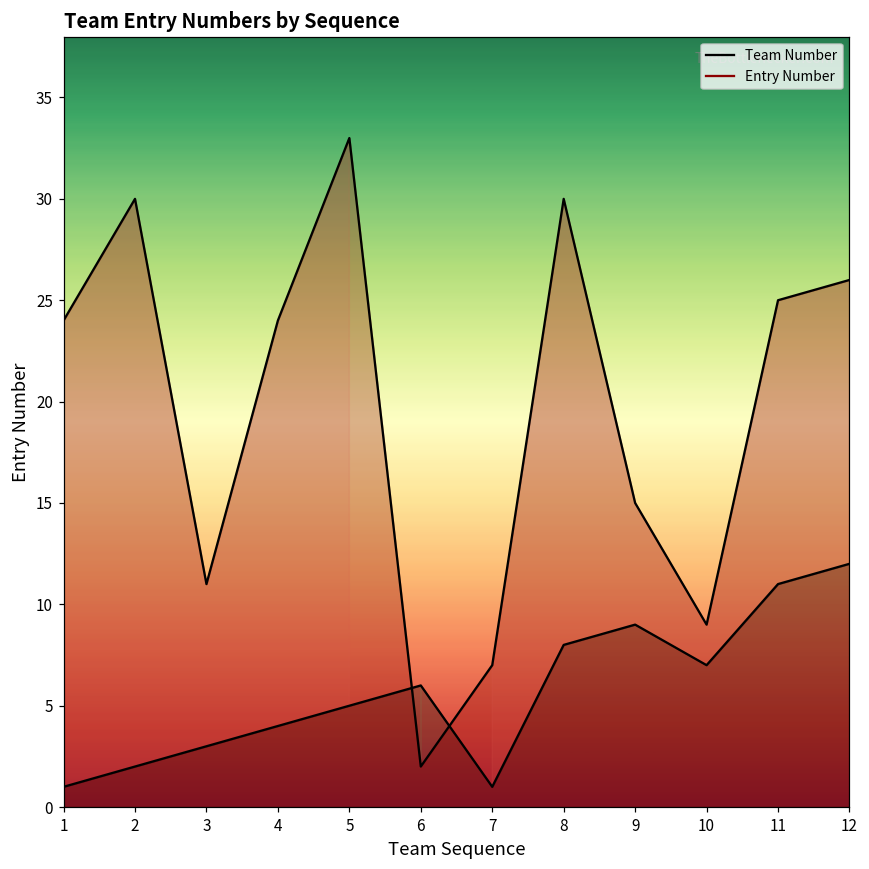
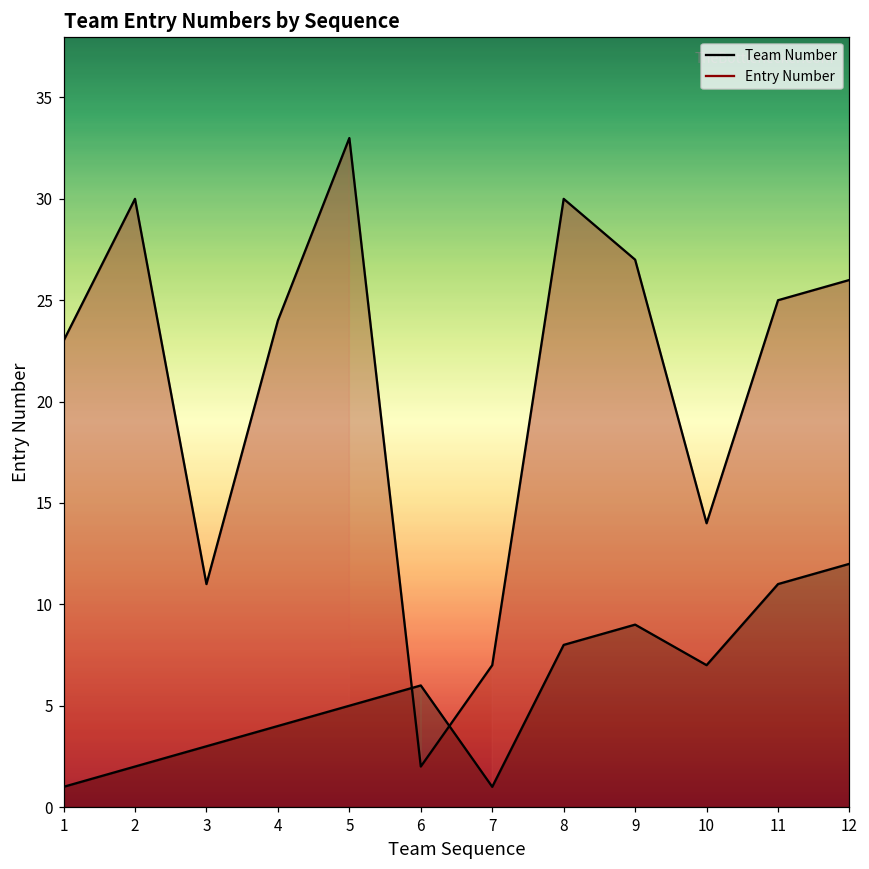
Entry Number, 1: 24 -> 23
Entry Number, 9: 15 -> 27
Entry Number, 10: 9 -> 14
